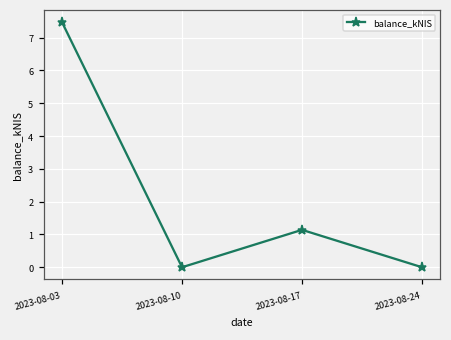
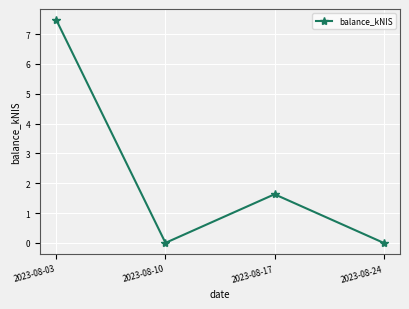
2023-08-17: 1.1 -> 1.6
